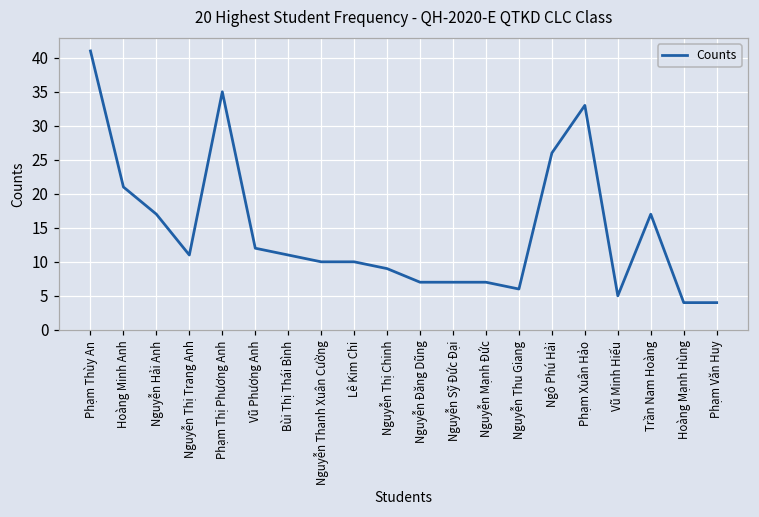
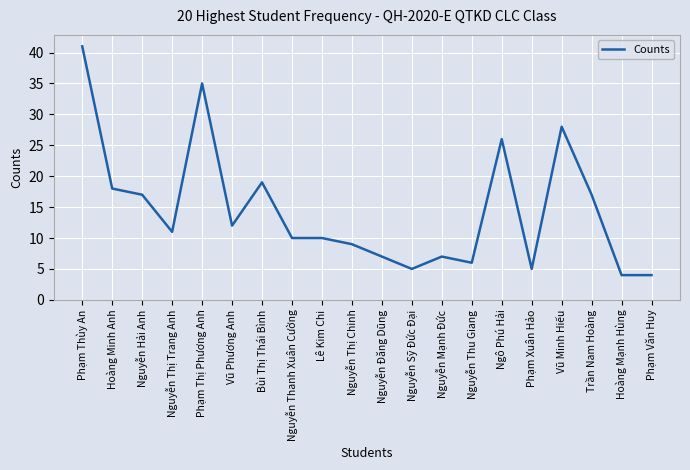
Hoàng Minh Anh: 21 -> 18
Bùi Thị Thái Bình: 11 -> 19
Nguyễn Sỹ Đức Đại: 7 -> 5
Phạm Xuân Hảo: 33 -> 5
Vũ Minh Hiếu: 5 -> 28
